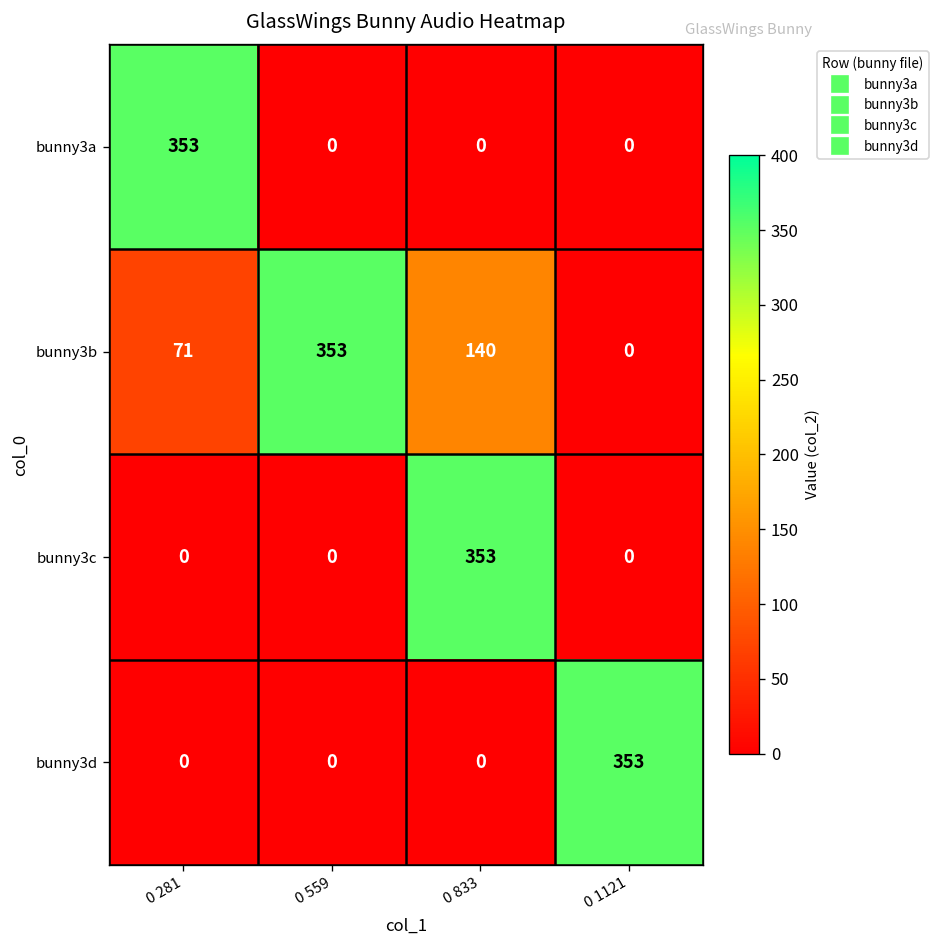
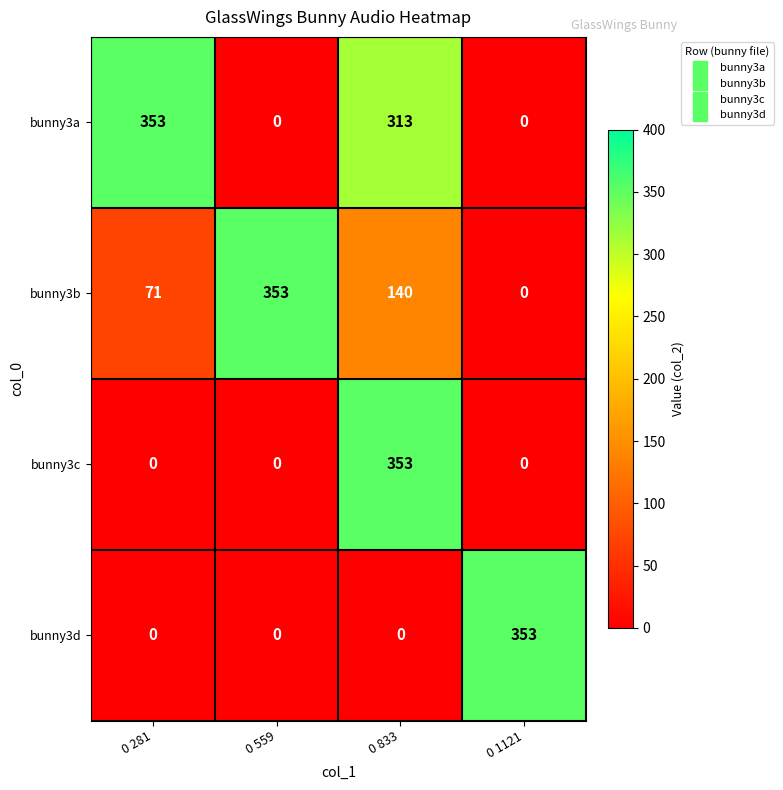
bunny3a, 0 833: 0 -> 313
